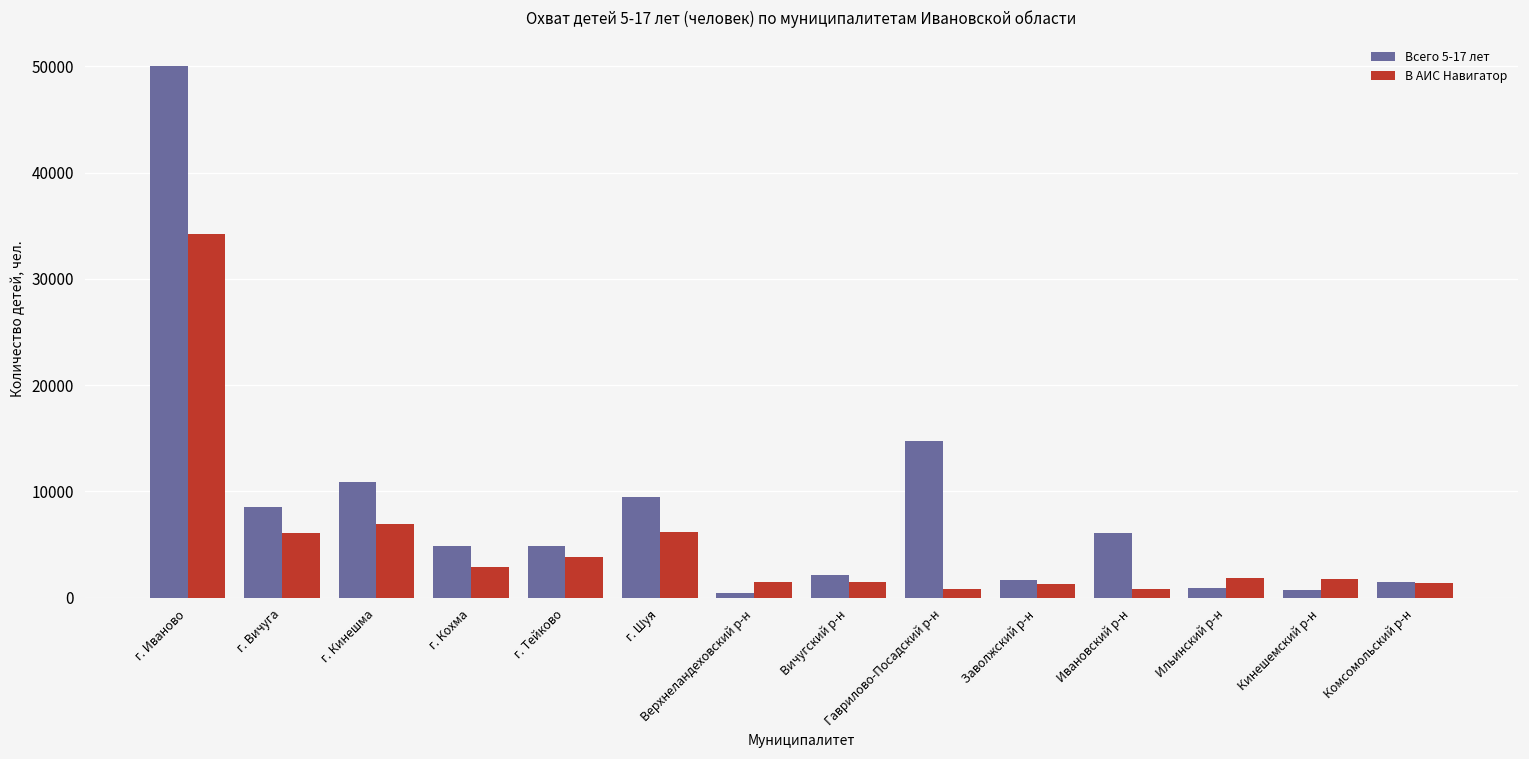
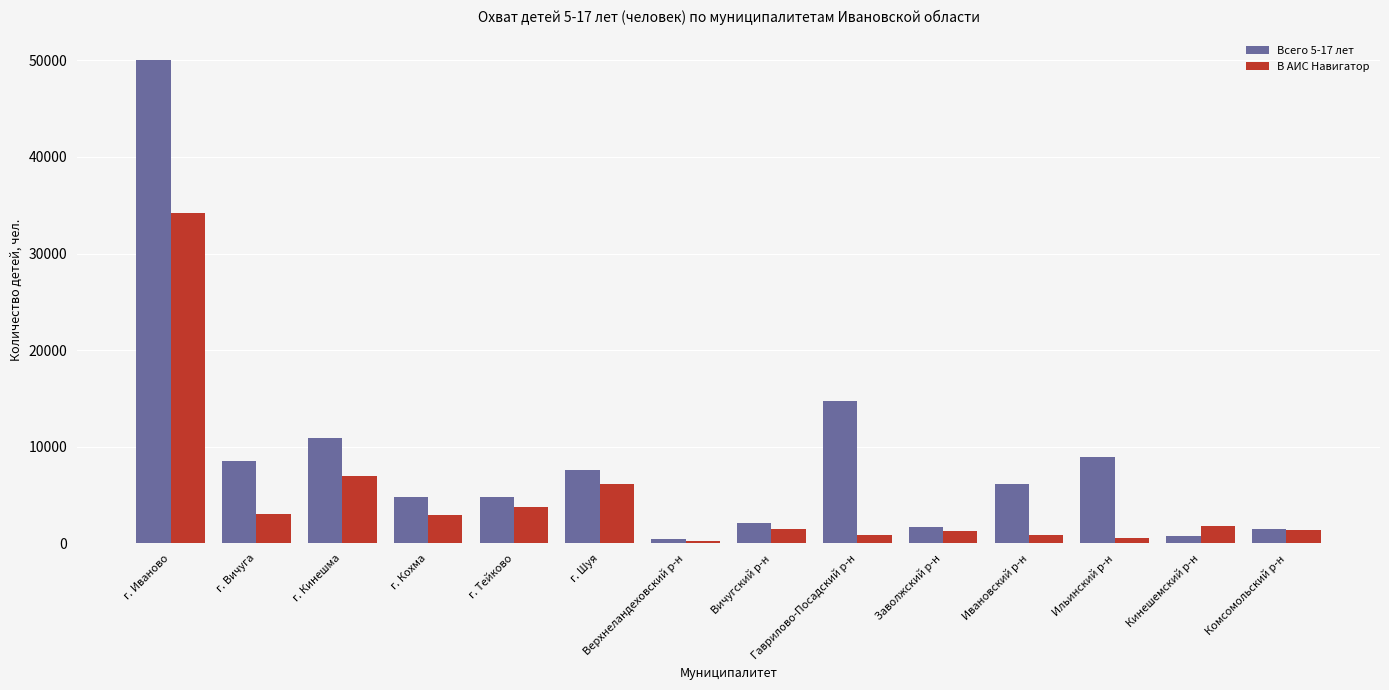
В АИС Навигатор, г. Вичуга: 6000 -> 3000
Всего 5-17 лет, г. Шуя: 9000 -> 8000
В АИС Навигатор, Верхнеландеховский р-н: 1000 -> 0
Всего 5-17 лет, Ильинский р-н: 1000 -> 9000
В АИС Навигатор, Ильинский р-н: 2000 -> 1000
